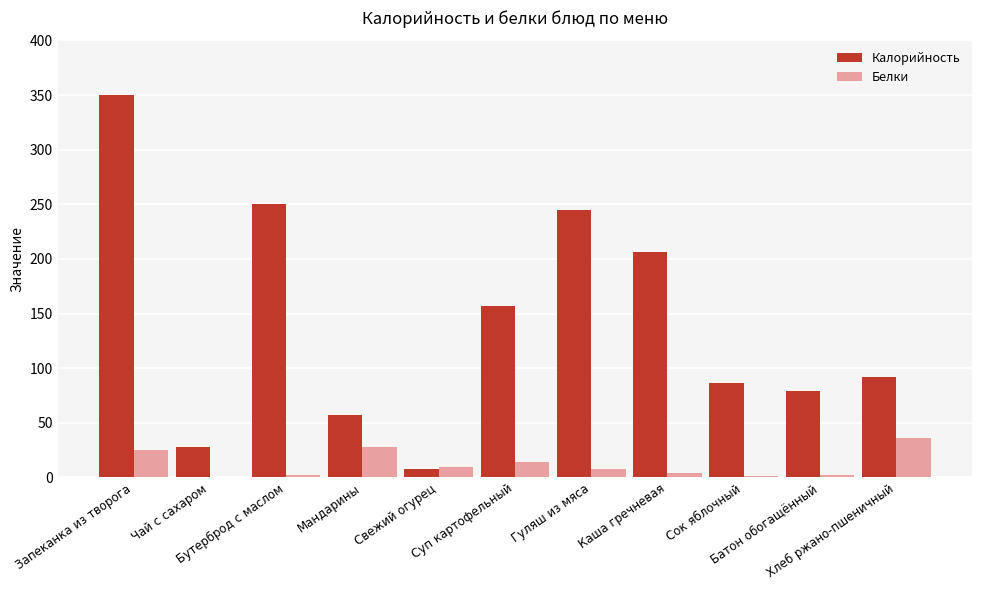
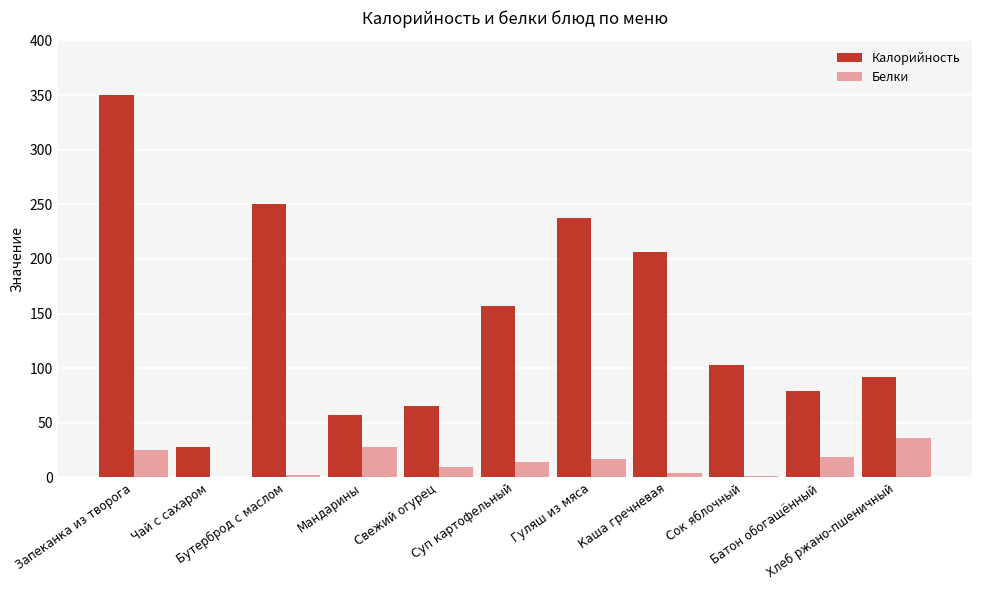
Калорийность, Свежий огурец: 8 -> 65
Калорийность, Гуляш из мяса: 245 -> 237
Белки, Гуляш из мяса: 8 -> 17
Калорийность, Сок яблочный: 86 -> 103
Белки, Батон обогащённый: 2 -> 19
